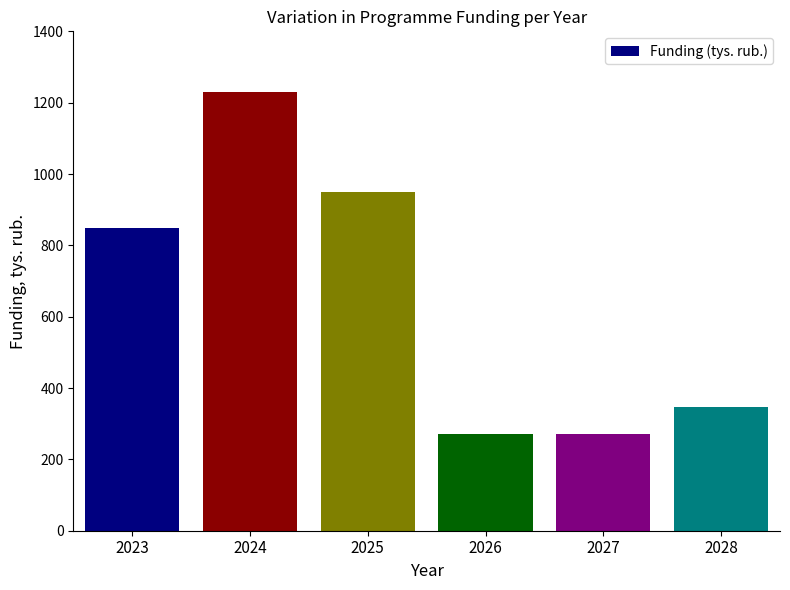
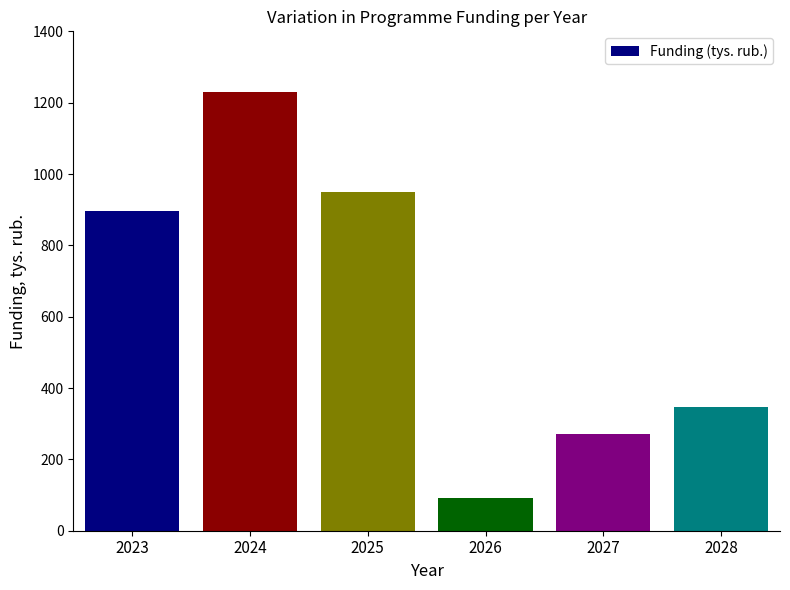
2023: 850 -> 900
2026: 270 -> 90
